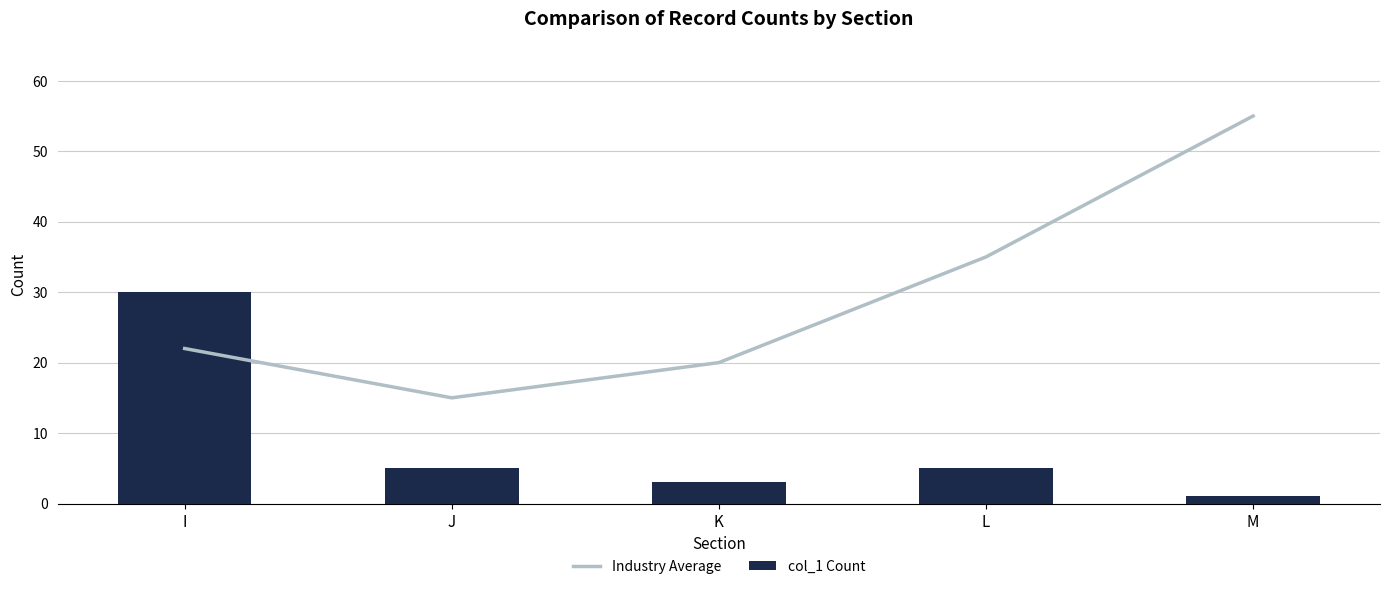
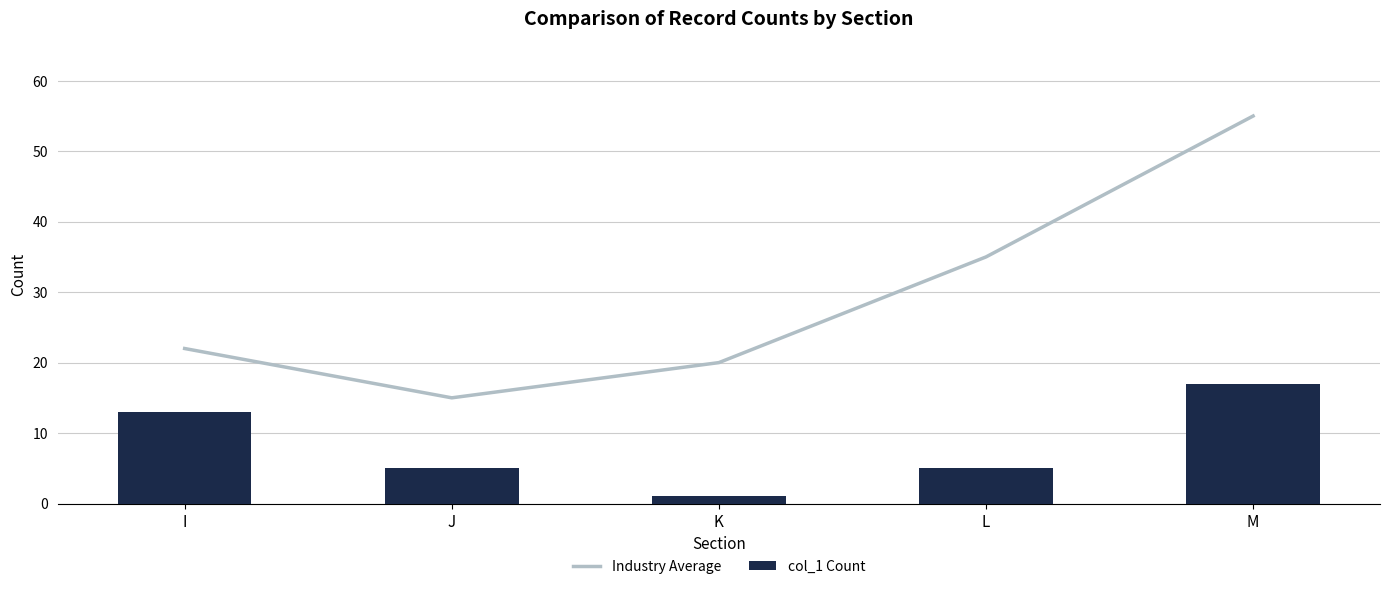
col_1 Count, I: 30 -> 13
col_1 Count, K: 3 -> 1
col_1 Count, M: 1 -> 17
